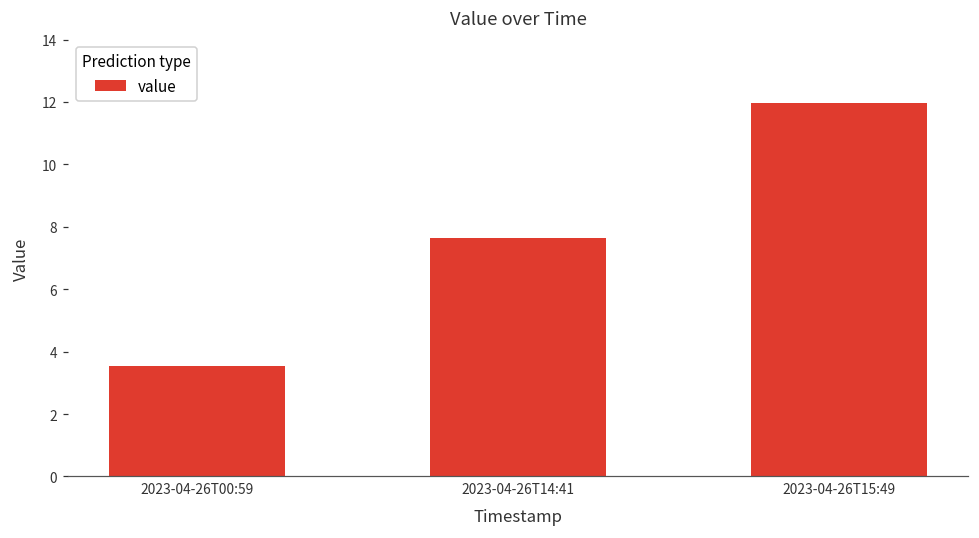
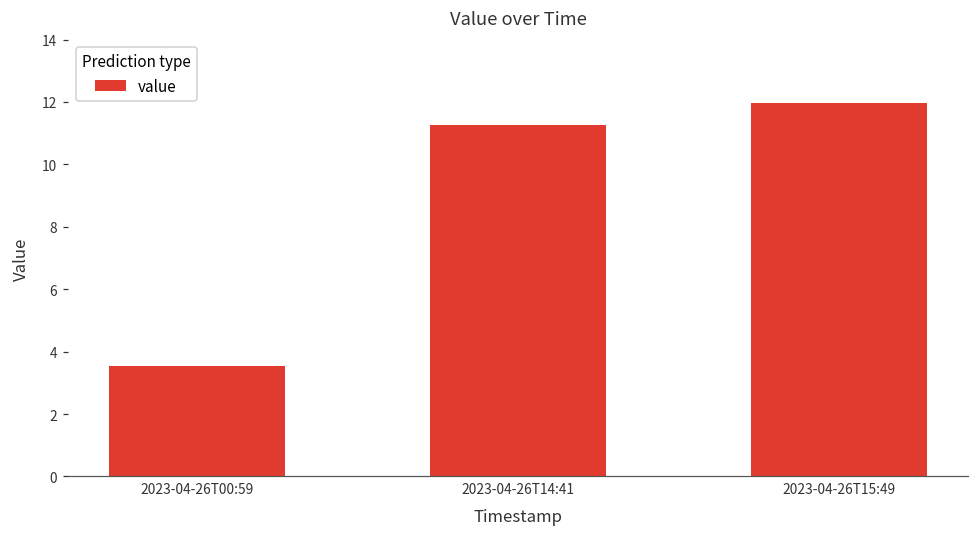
2023-04-26T14:41: 7.7 -> 11.3
